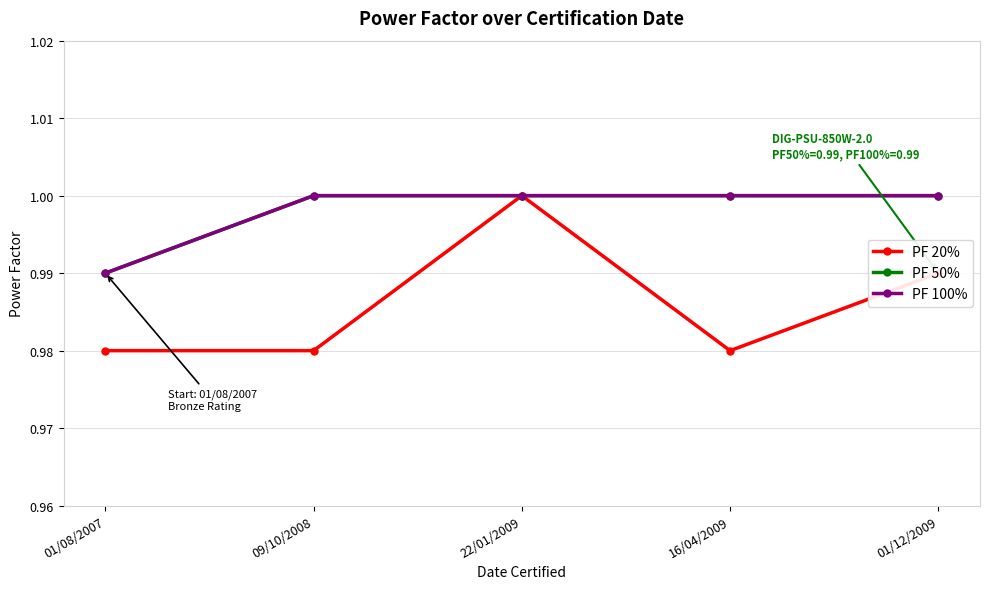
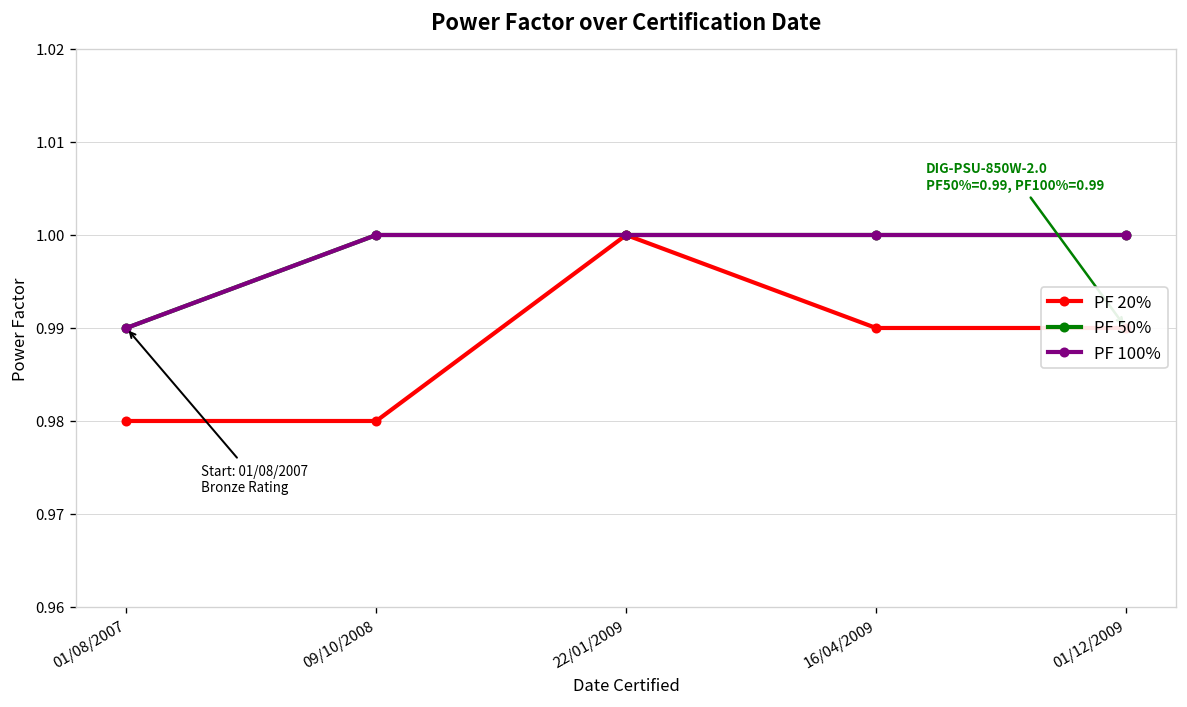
PF 20%, 16/04/2009: 0.98 -> 0.99
